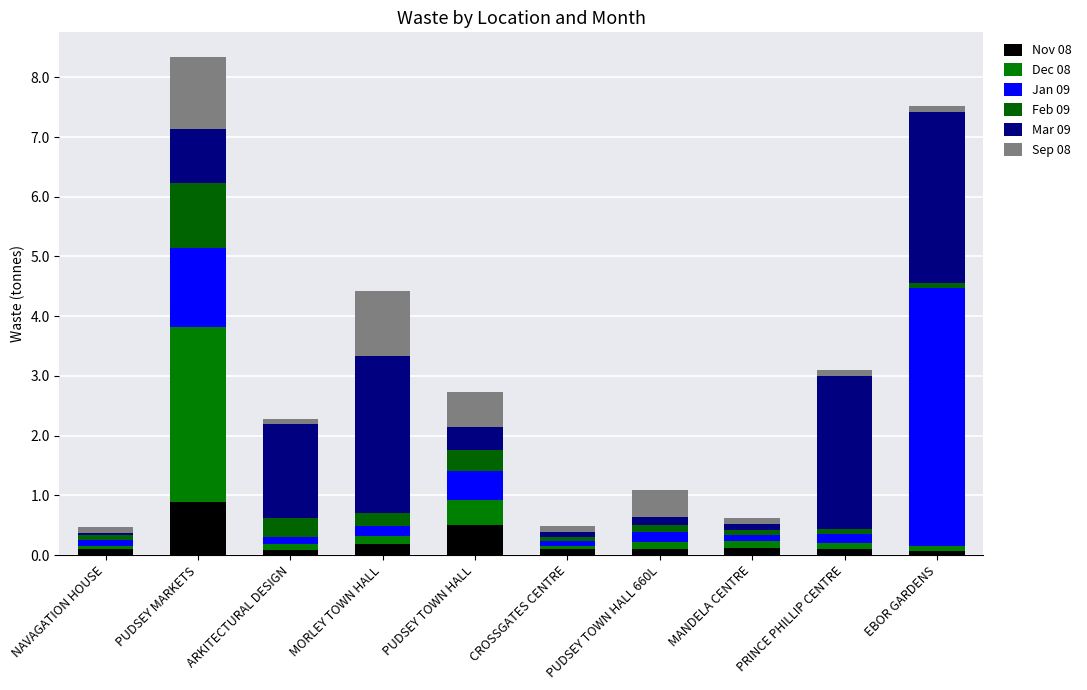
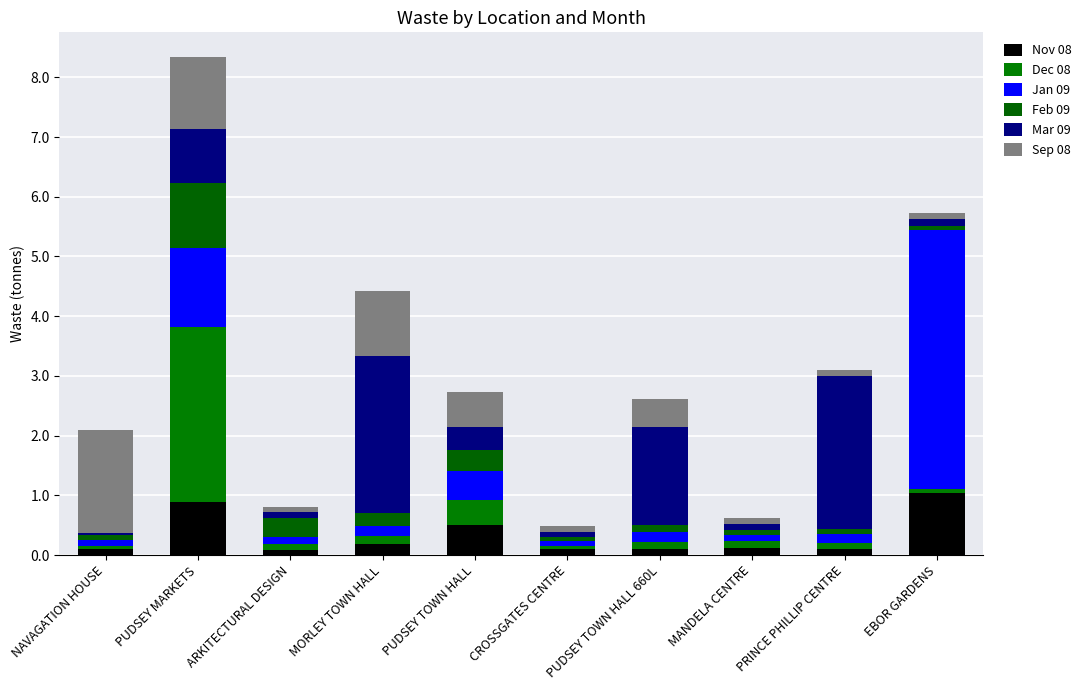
Sep 08, NAVAGATION HOUSE: 0.1 -> 1.7
Mar 09, ARKITECTURAL DESIGN: 1.6 -> 0.1
Mar 09, PUDSEY TOWN HALL 660L: 0.1 -> 1.7
Nov 08, EBOR GARDENS: 0.1 -> 1.0
Mar 09, EBOR GARDENS: 2.9 -> 0.1
